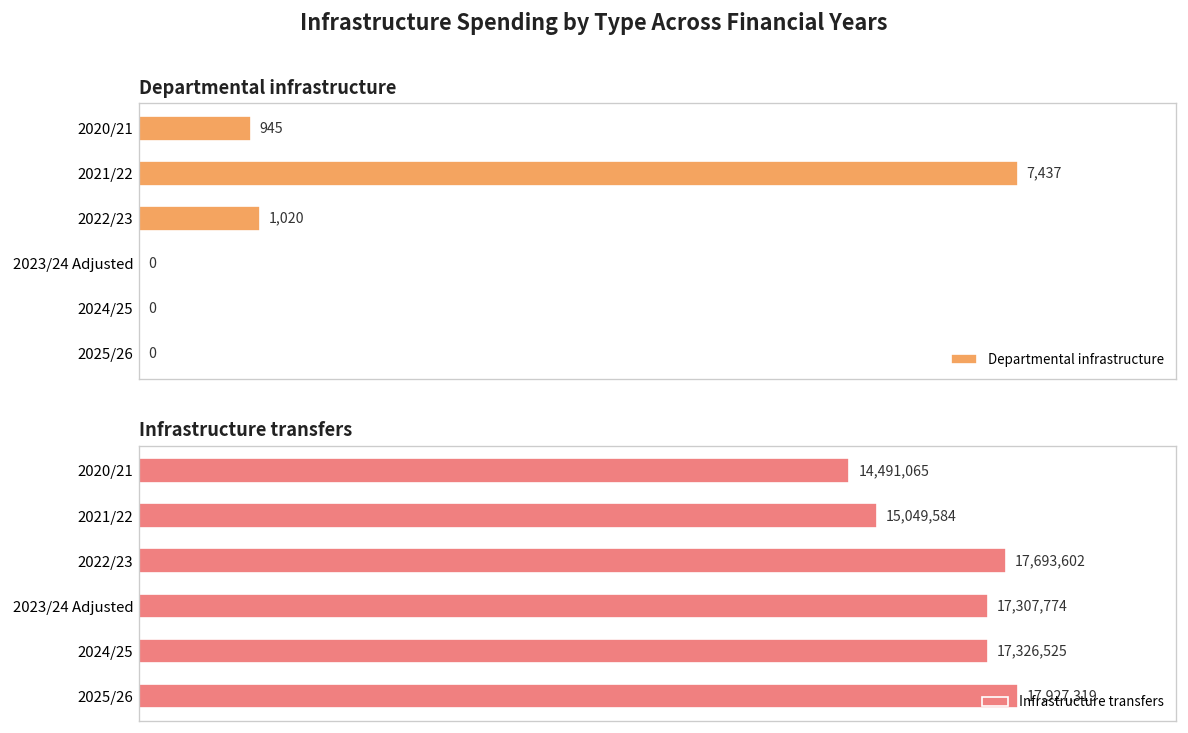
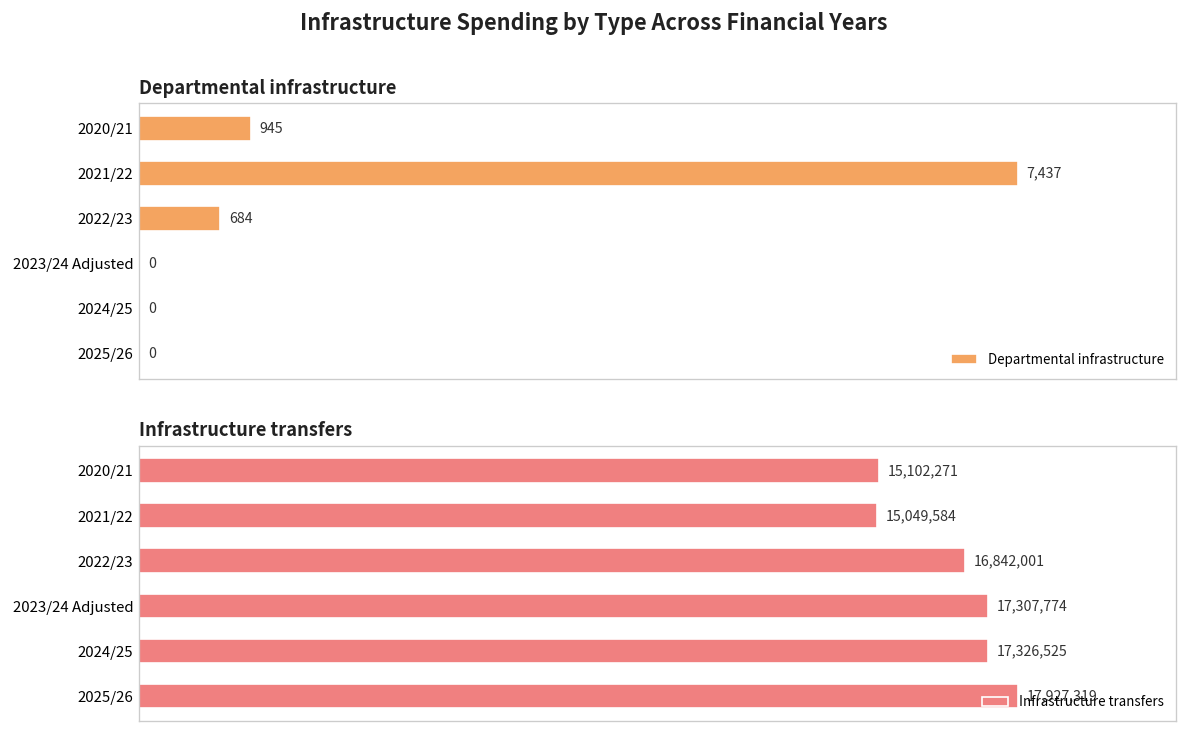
Departmental infrastructure, 2022/23: 1,020 -> 684
Infrastructure transfers, 2020/21: 14,491,065 -> 15,102,271
Infrastructure transfers, 2022/23: 17,693,602 -> 16,842,001
